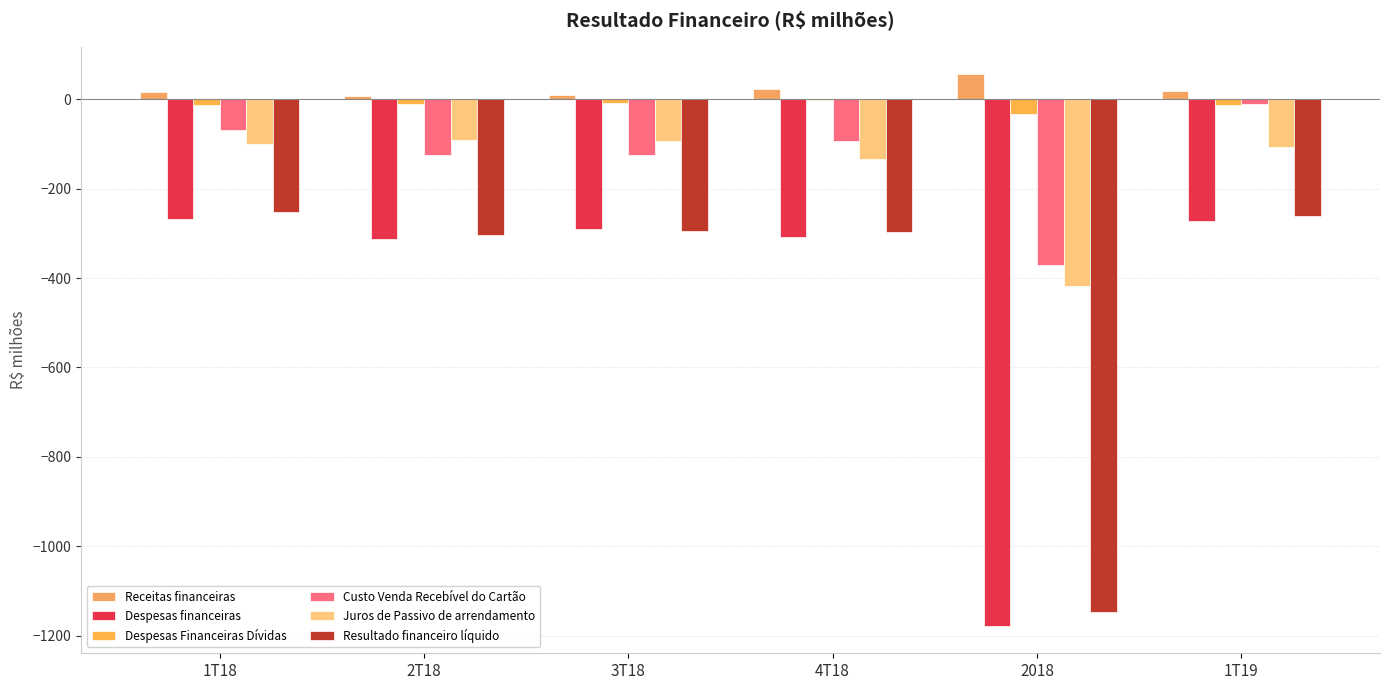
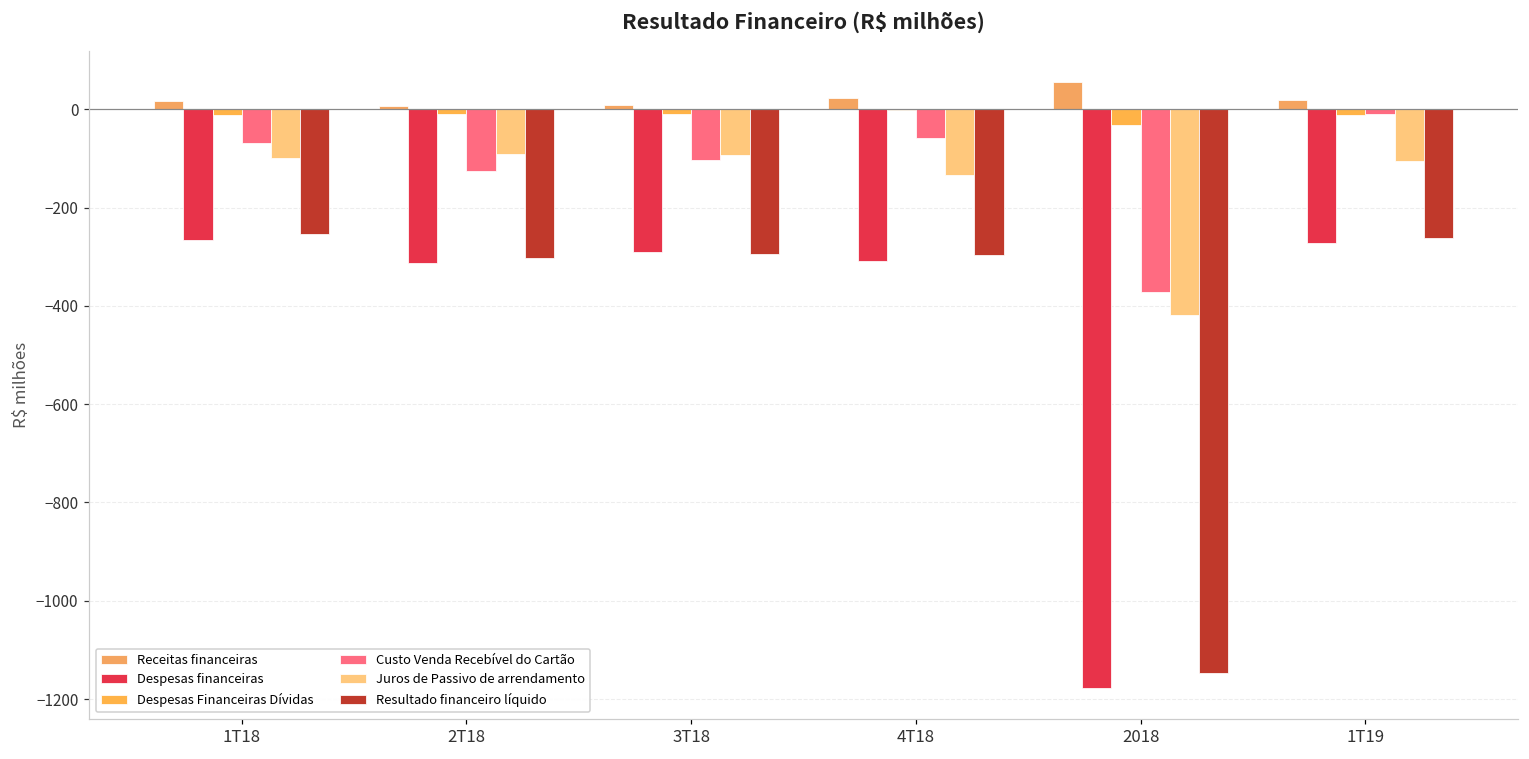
Custo Venda Recebível do Cartão, 3T18: -120 -> -100
Custo Venda Recebível do Cartão, 4T18: -90 -> -60
